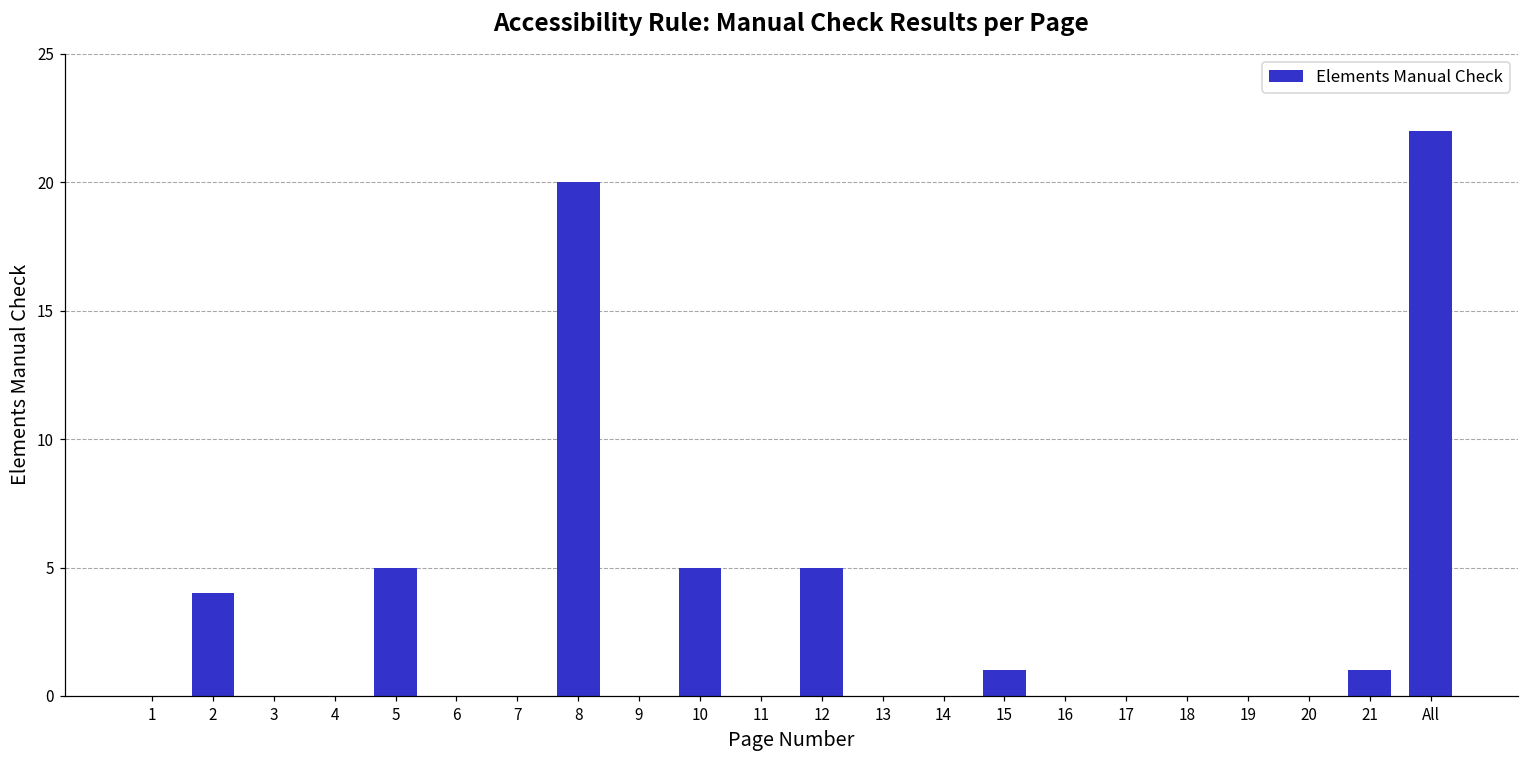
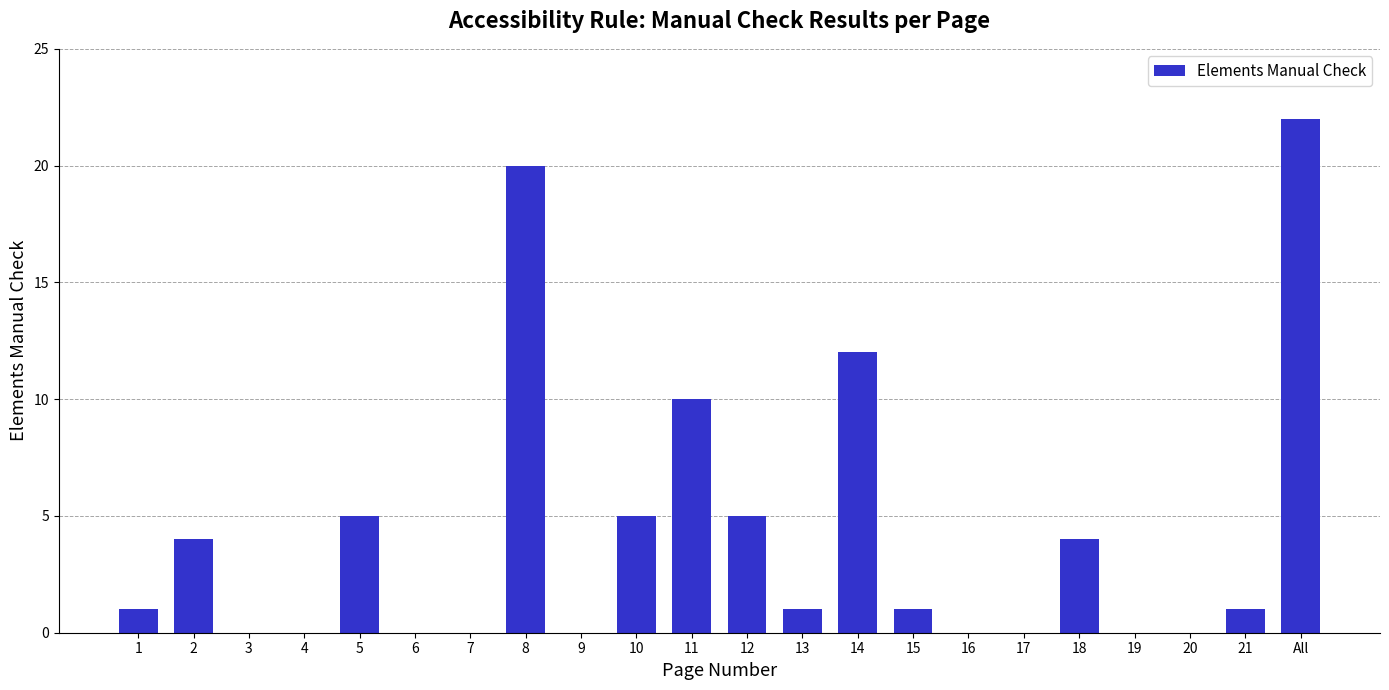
1: 0 -> 1
11: 0 -> 10
13: 0 -> 1
14: 0 -> 12
18: 0 -> 4
